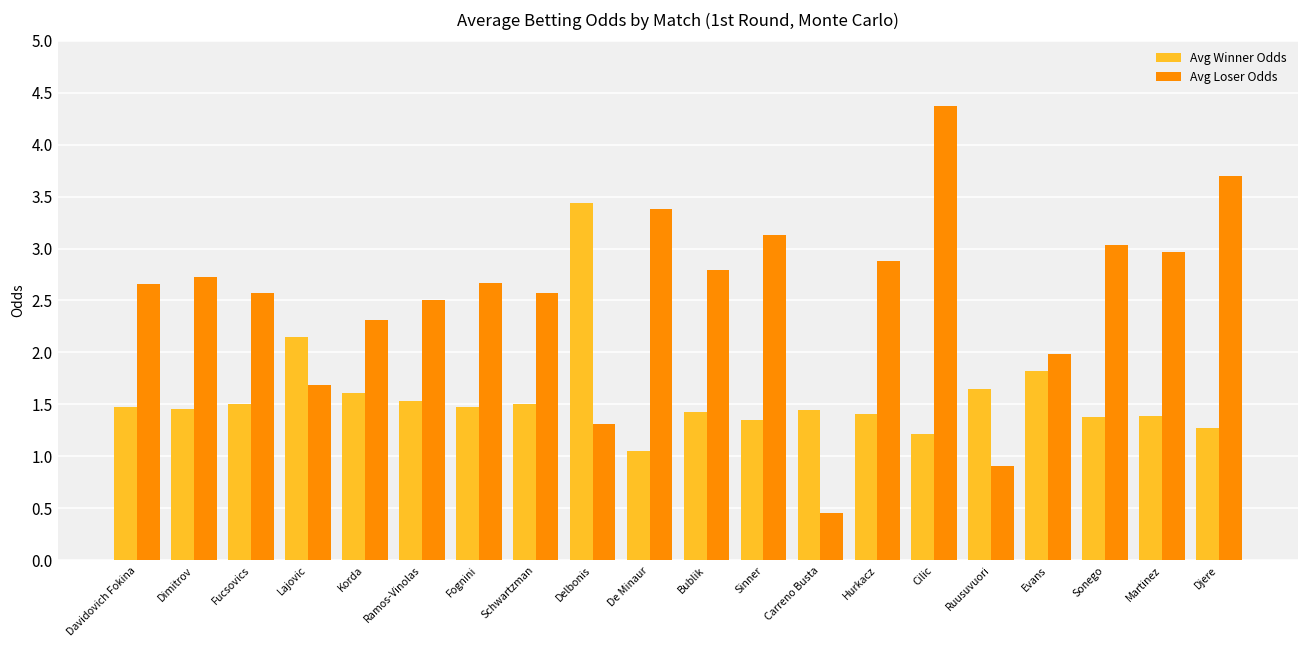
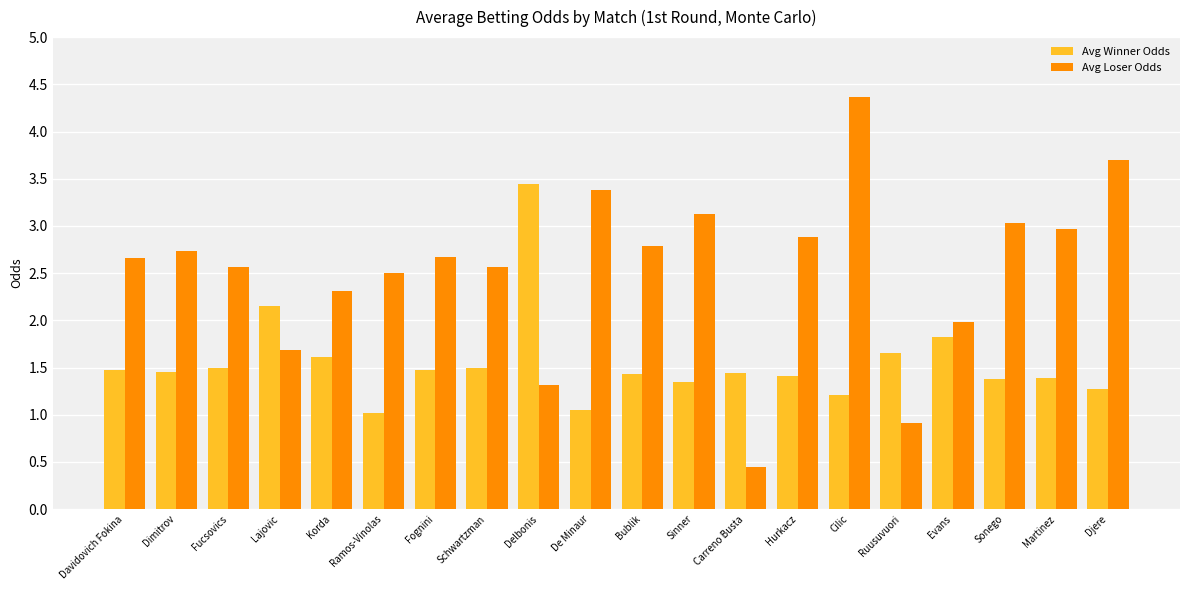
Avg Winner Odds, Ramos-Vinolas: 1.5 -> 1.0
